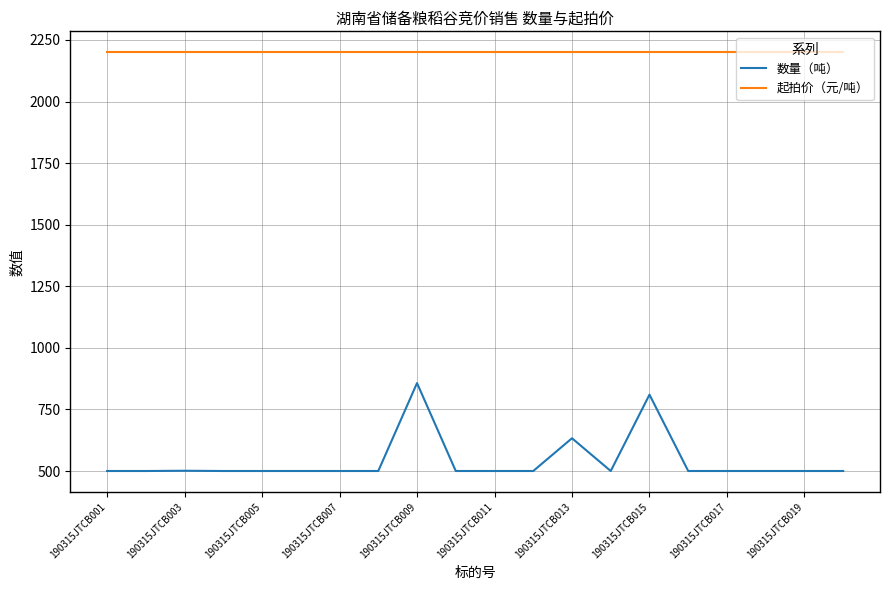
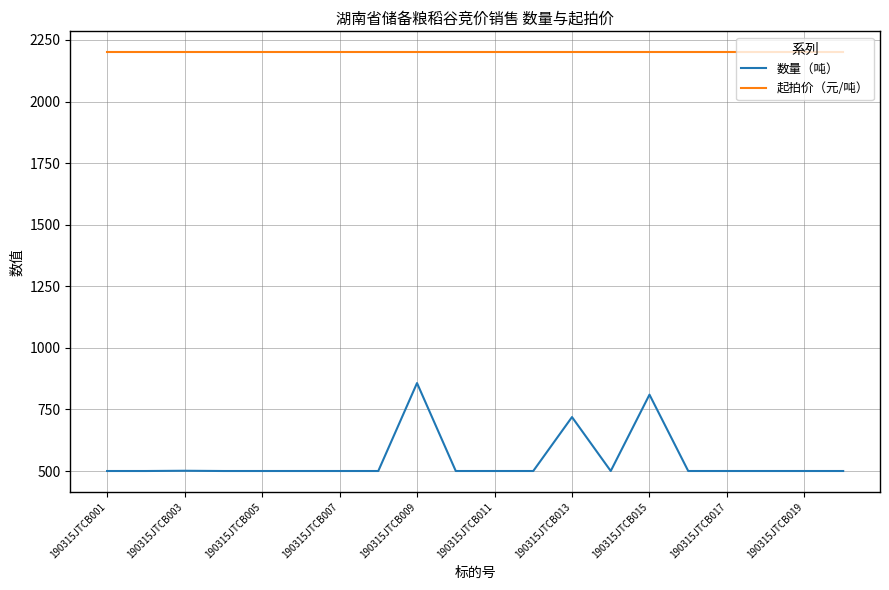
数量（吨）, 190315JTCB013: 630 -> 720
